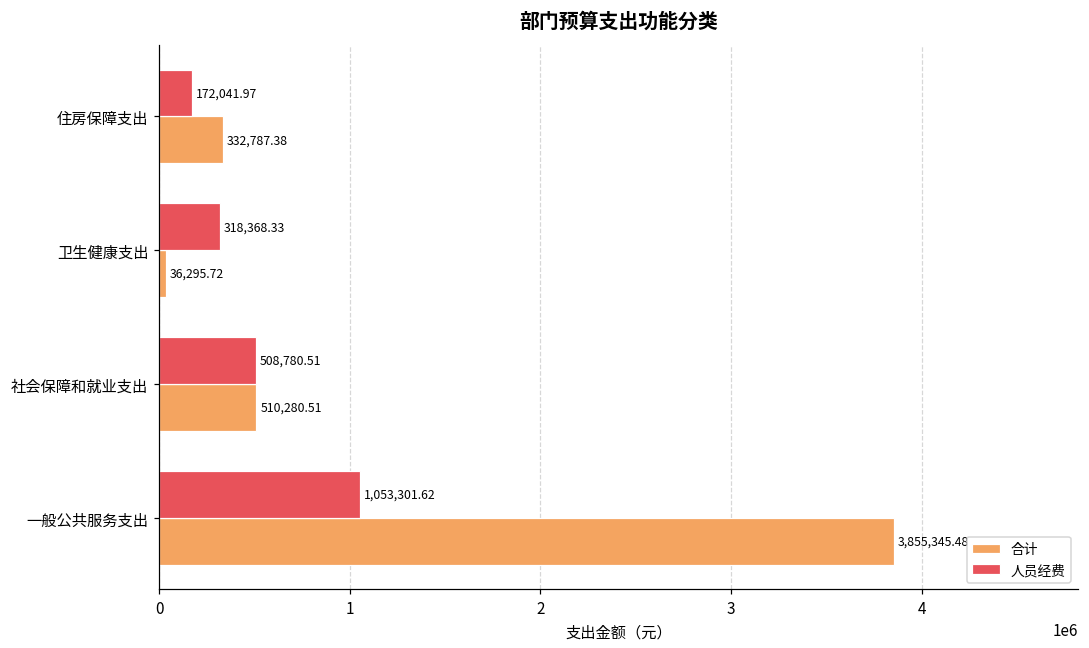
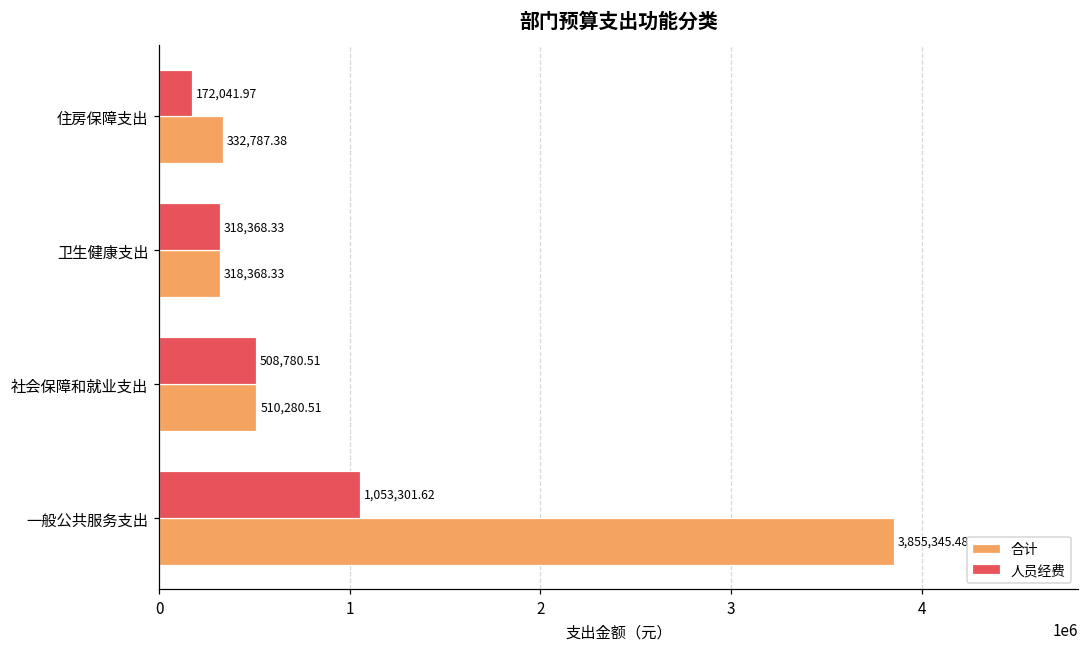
合计, 卫生健康支出: 36,295.72 -> 318,368.33
